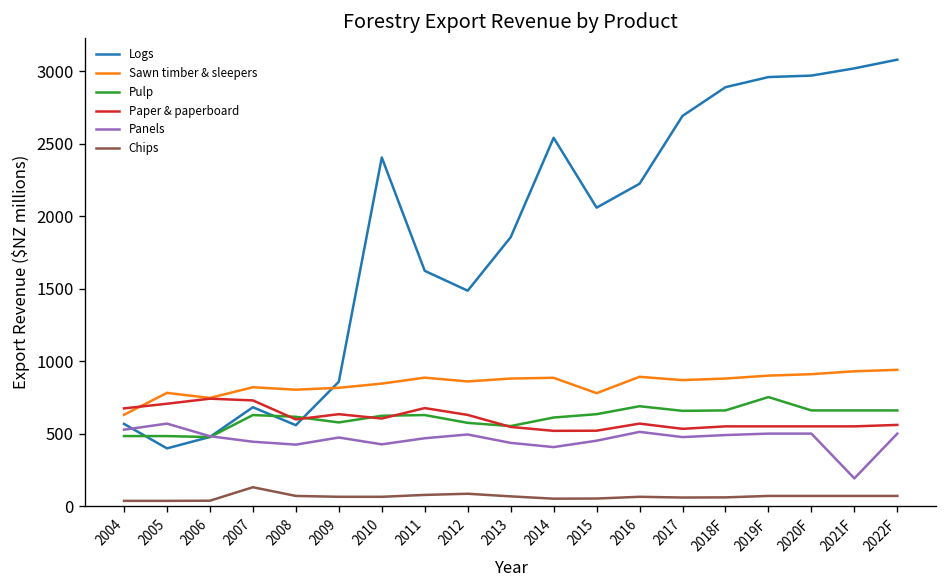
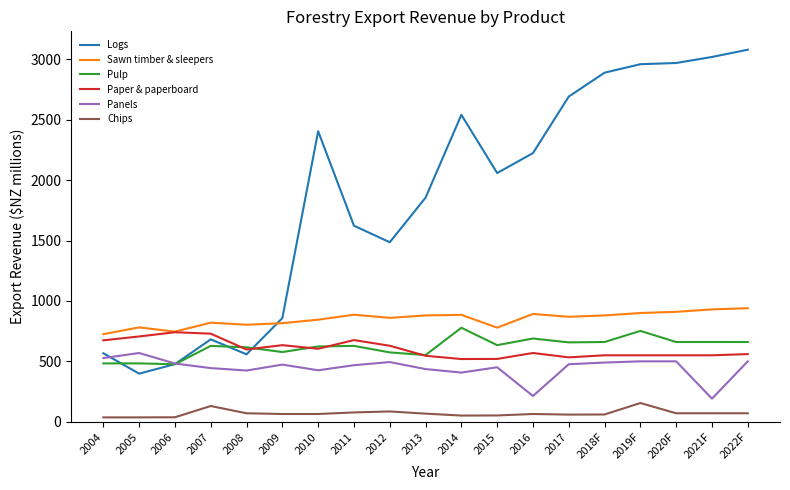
Sawn timber & sleepers, 2004: 630 -> 730
Pulp, 2014: 610 -> 780
Panels, 2016: 510 -> 210
Chips, 2019F: 70 -> 160
